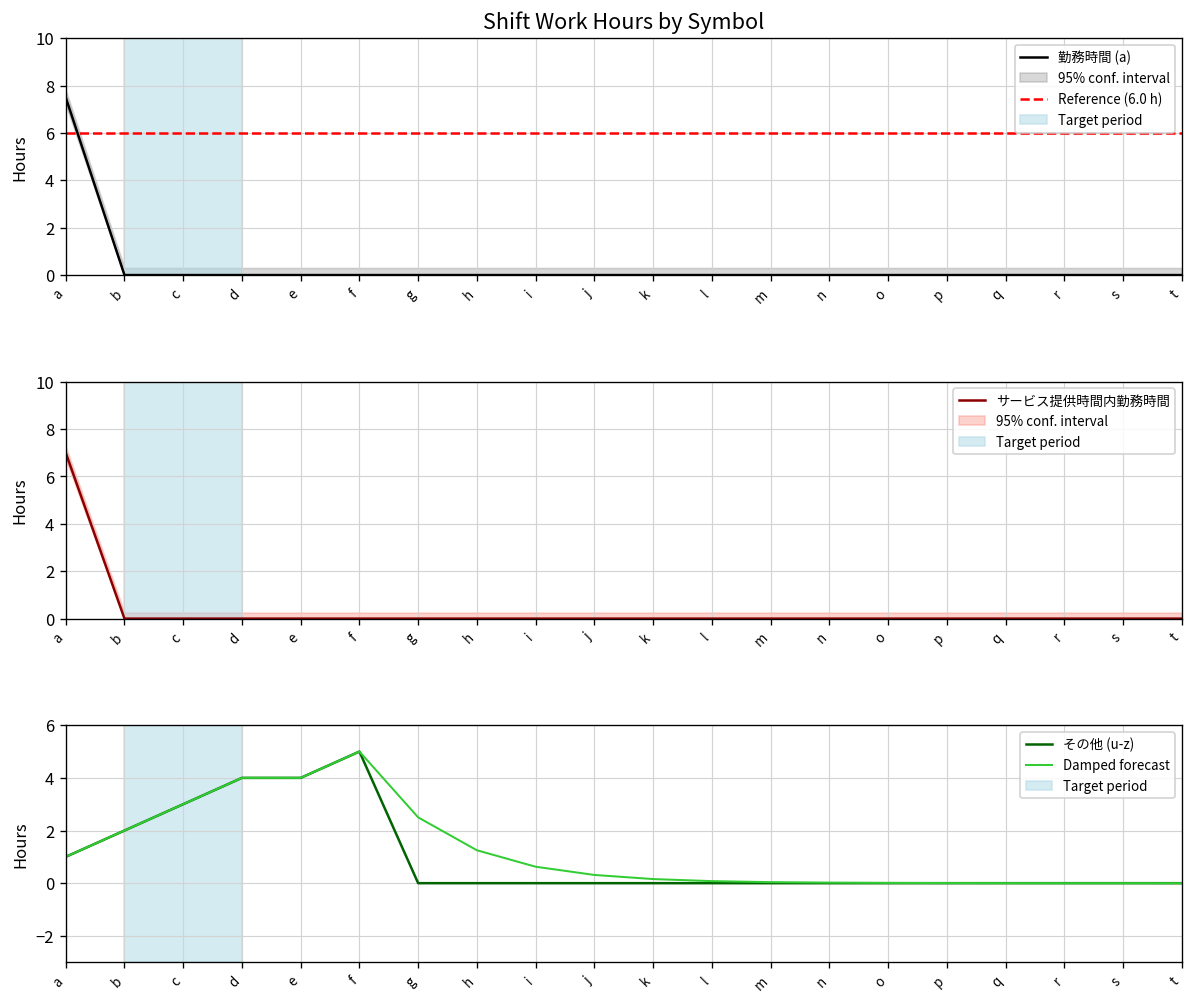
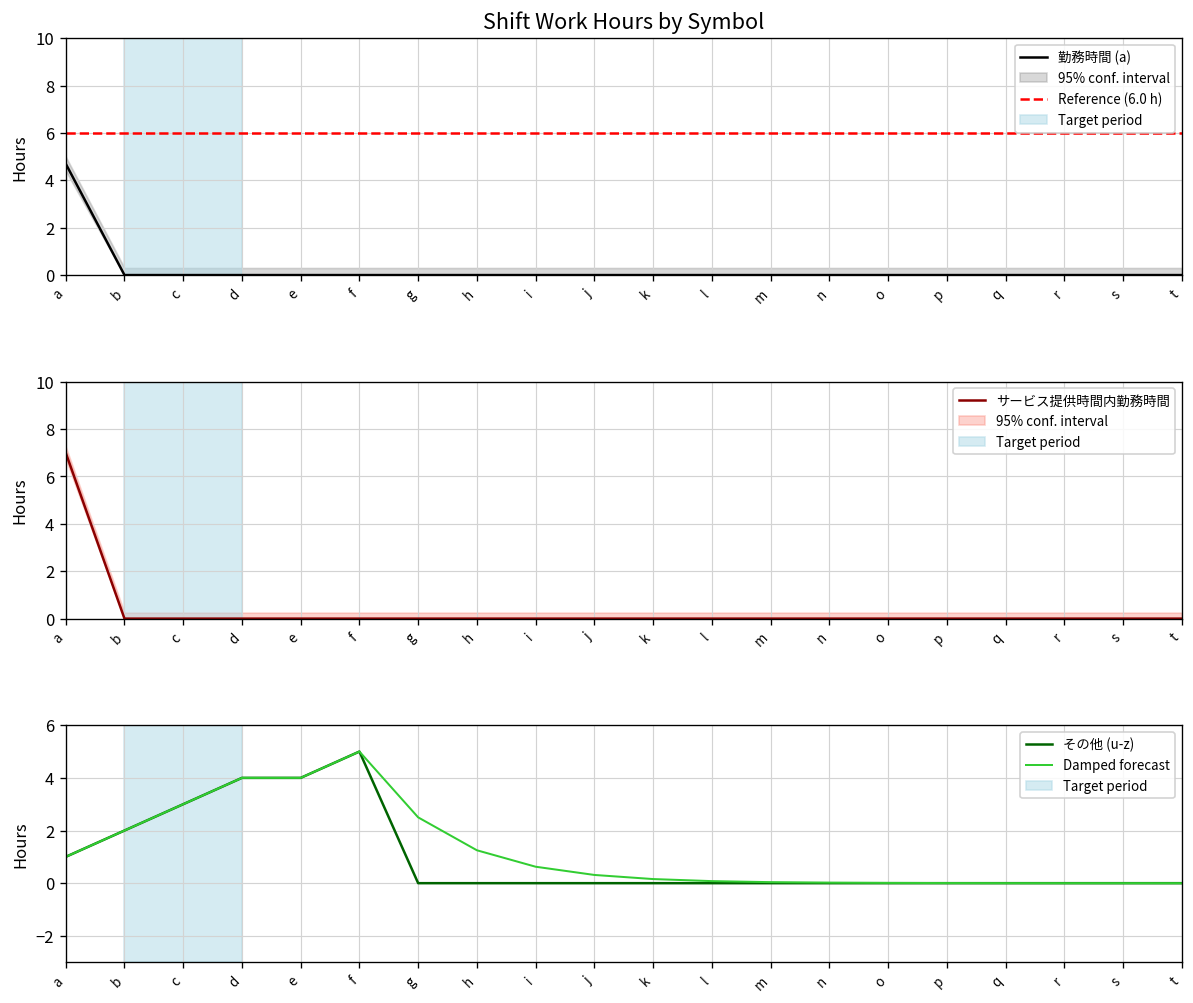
Shift Work Hours by Symbol, 勤務時間 (a), a: 7.5 -> 4.7
